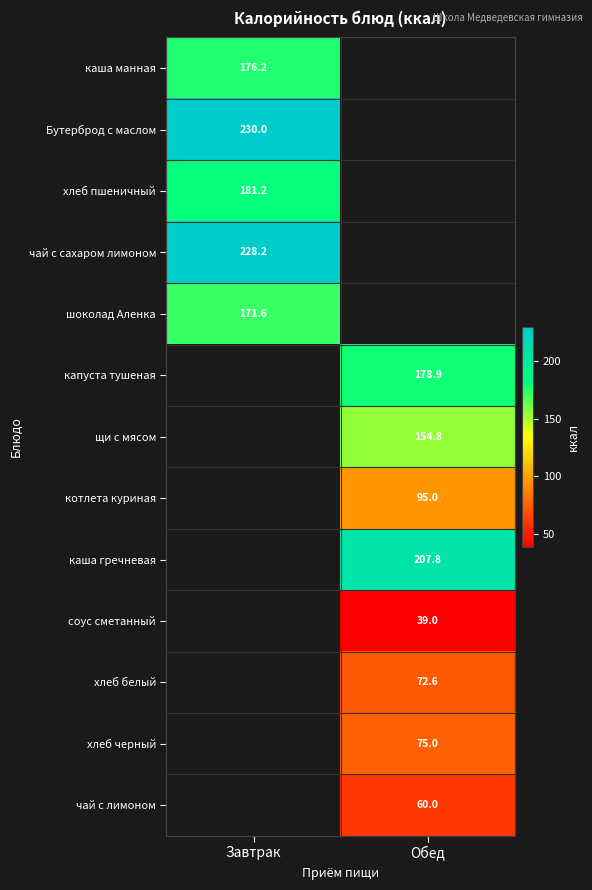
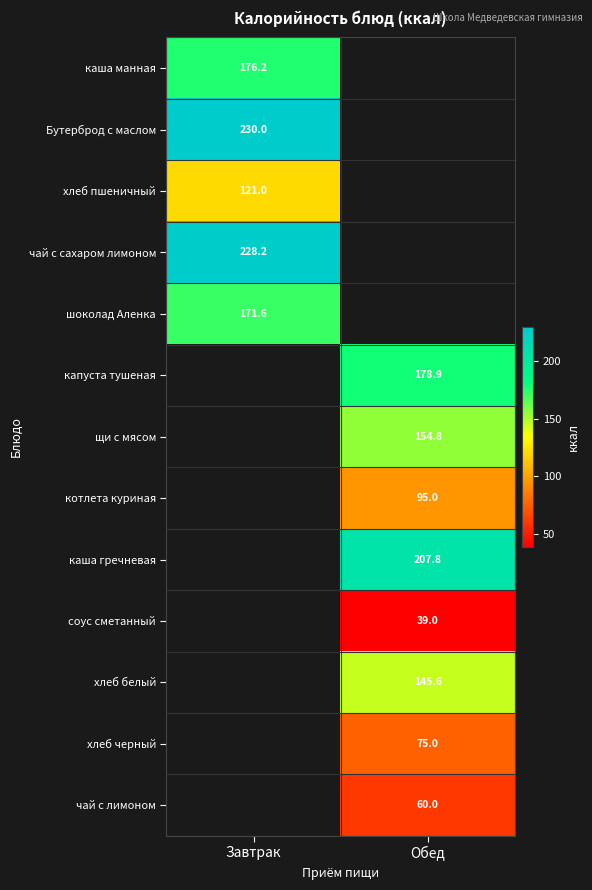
хлеб пшеничный, Завтрак: 181.2 -> 121.0
хлеб белый, Обед: 72.6 -> 145.6
